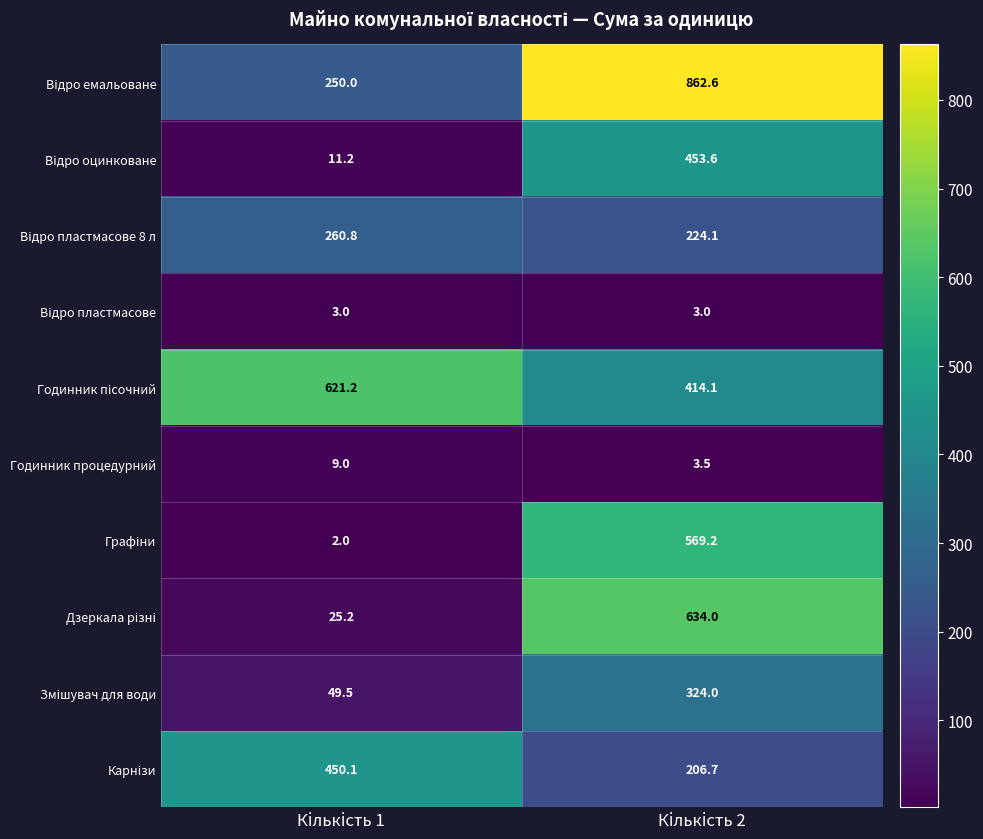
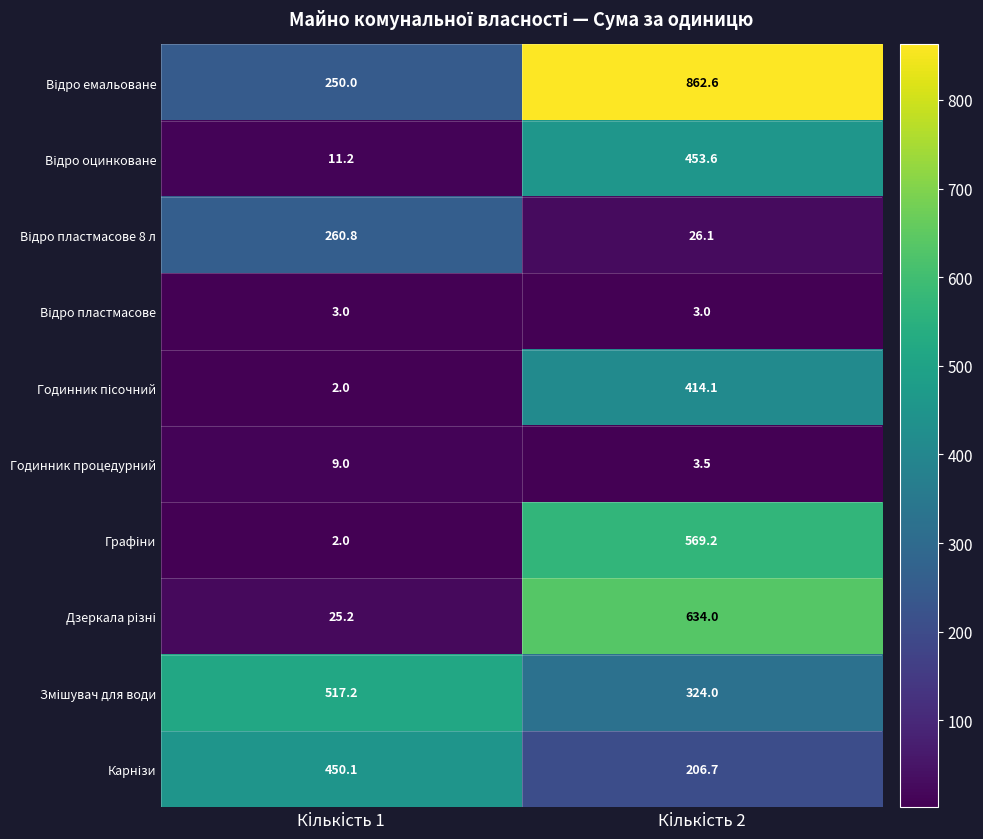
Відро пластмасове 8 л, Кількість 2: 224.1 -> 26.1
Годинник пісочний, Кількість 1: 621.2 -> 2.0
Змішувач для води, Кількість 1: 49.5 -> 517.2
